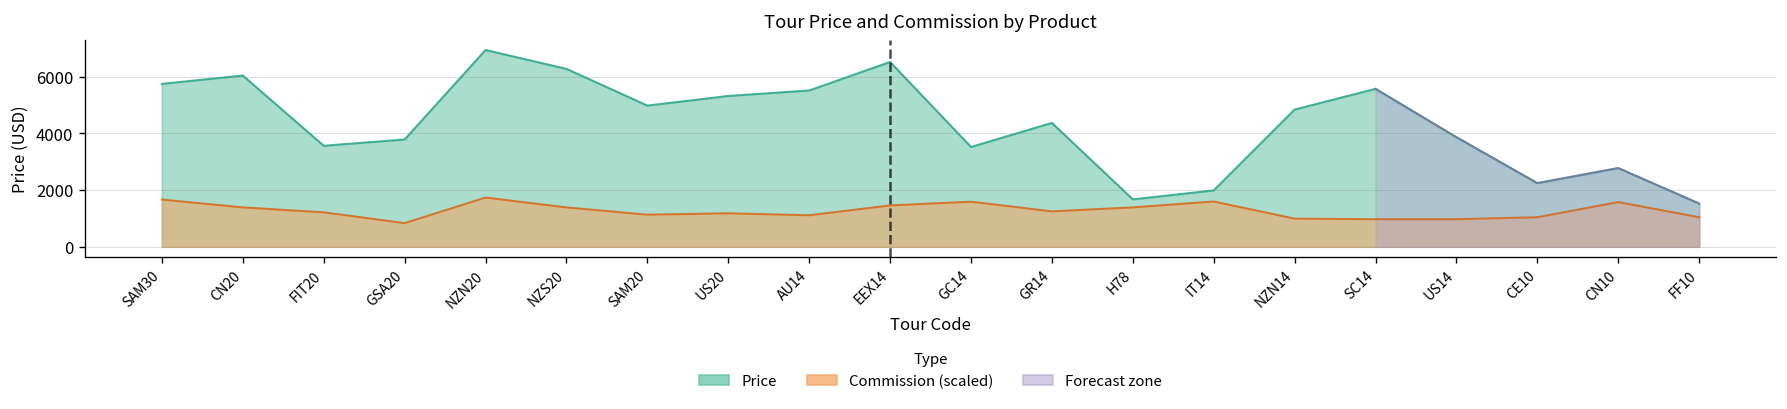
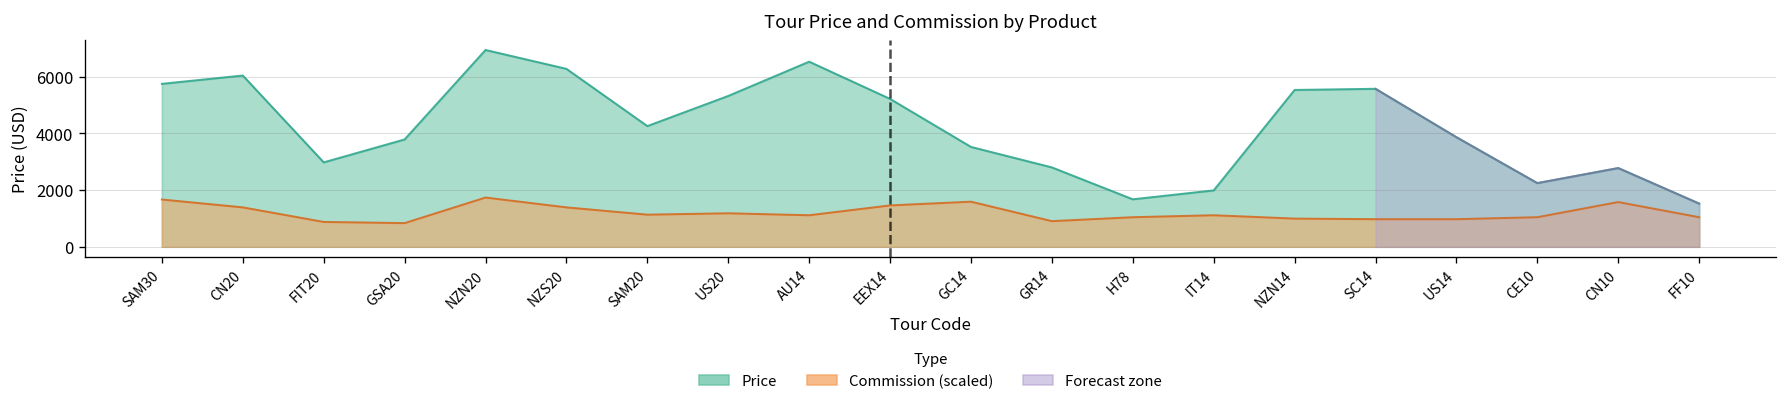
Price, FIT20: 3600 -> 3000
Commission (scaled), FIT20: 1200 -> 900
Price, SAM20: 5000 -> 4300
Price, AU14: 5500 -> 6500
Price, EEX14: 6500 -> 5200
Price, GR14: 4400 -> 2800
Commission (scaled), GR14: 1200 -> 900
Commission (scaled), H78: 1400 -> 1000
Commission (scaled), IT14: 1600 -> 1100
Price, NZN14: 4800 -> 5500
